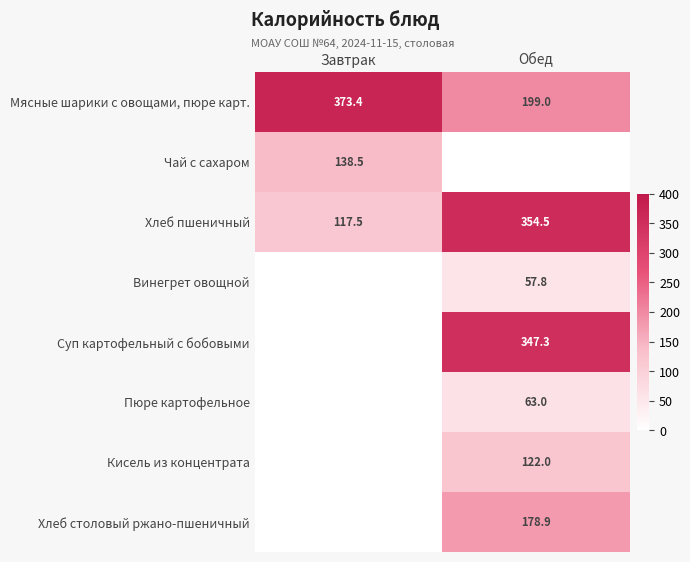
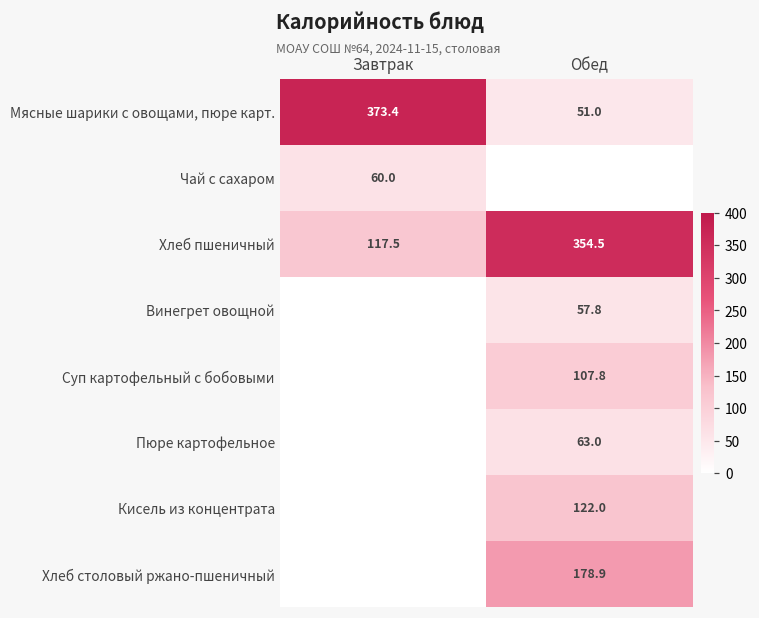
Мясные шарики с овощами, пюре карт., Обед: 199.0 -> 51.0
Чай с сахаром, Завтрак: 138.5 -> 60.0
Суп картофельный с бобовыми, Обед: 347.3 -> 107.8
